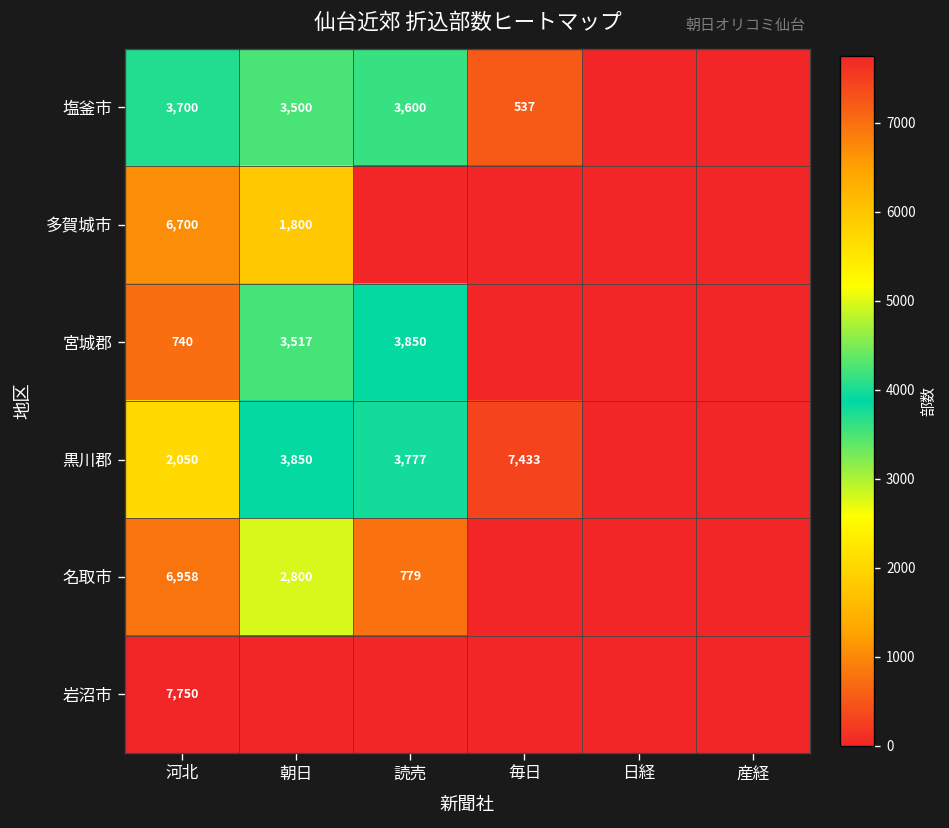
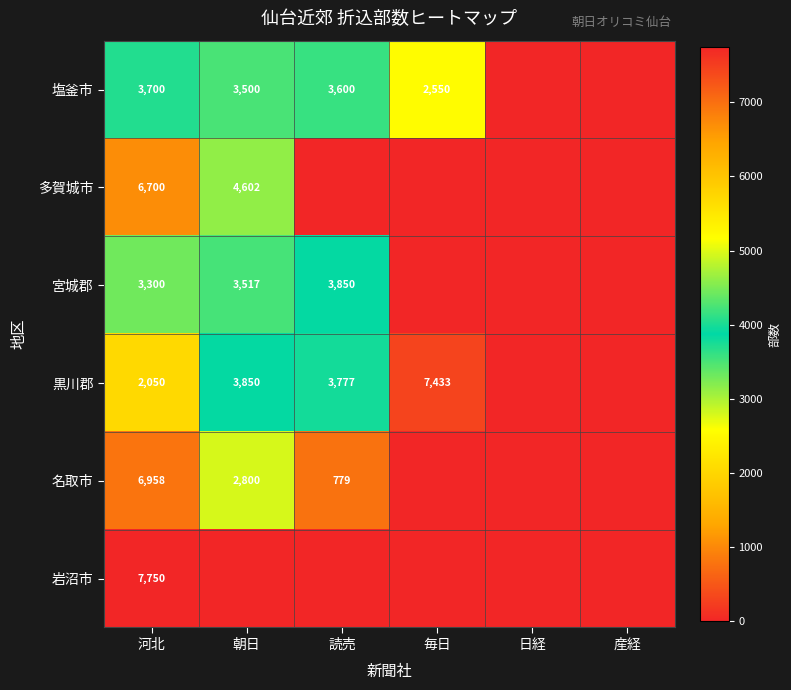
塩釜市, 毎日: 537 -> 2,550
多賀城市, 朝日: 1,800 -> 4,602
宮城郡, 河北: 740 -> 3,300
